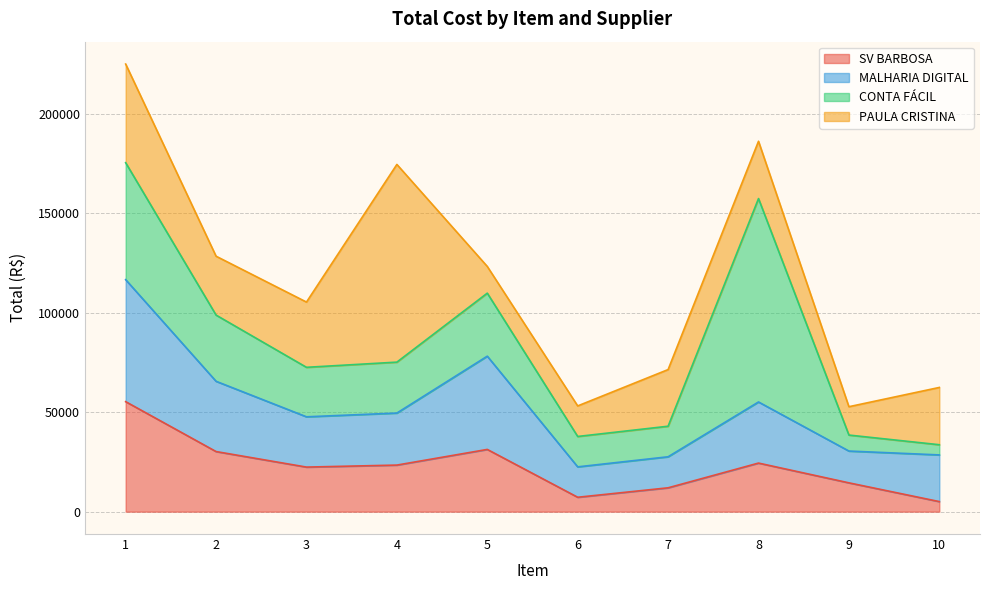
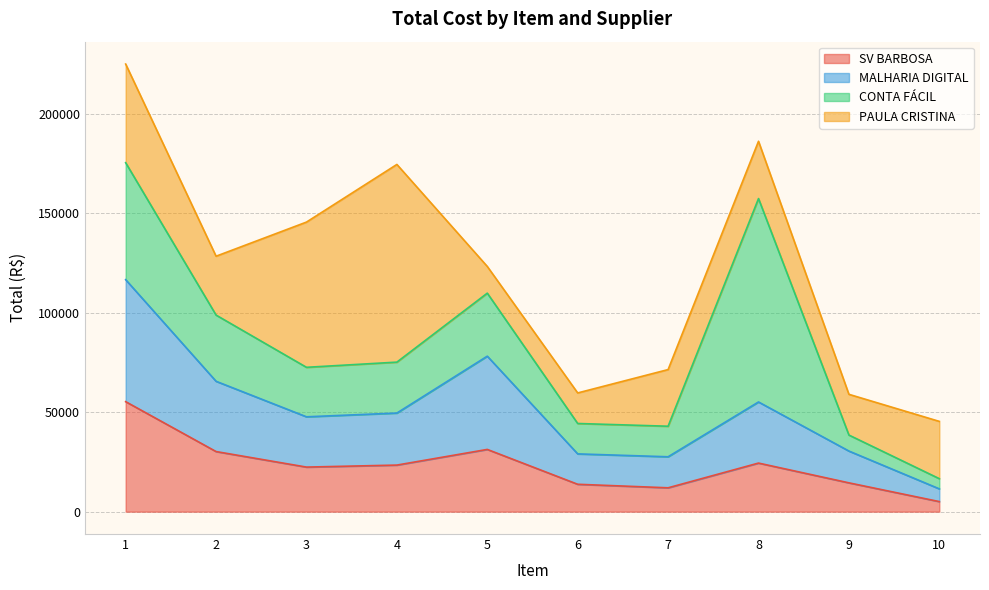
PAULA CRISTINA, 3: 33000 -> 73000
SV BARBOSA, 6: 7000 -> 14000
PAULA CRISTINA, 9: 14000 -> 20000
MALHARIA DIGITAL, 10: 23000 -> 6000
